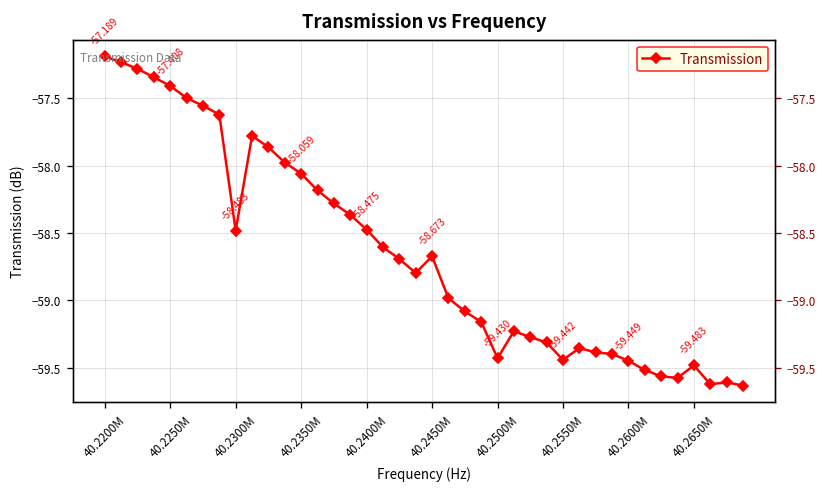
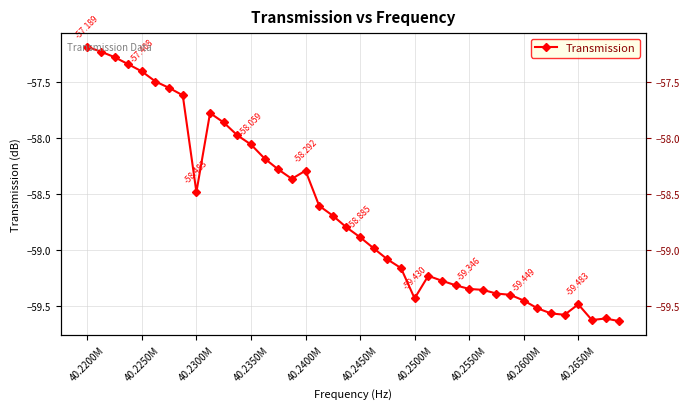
40.2400M: -58.475 -> -58.292
40.2450M: -58.673 -> -58.885
40.2550M: -59.442 -> -59.346
